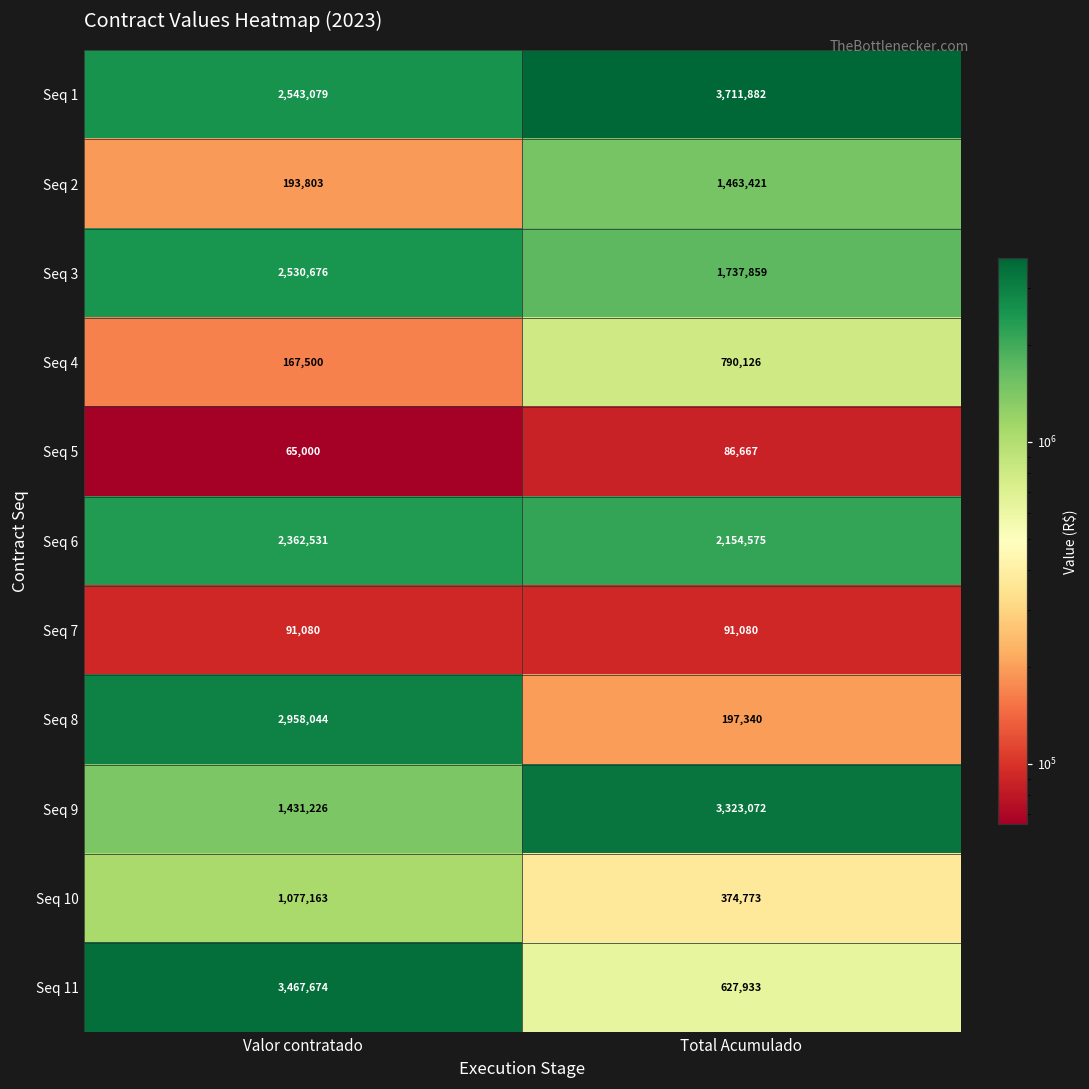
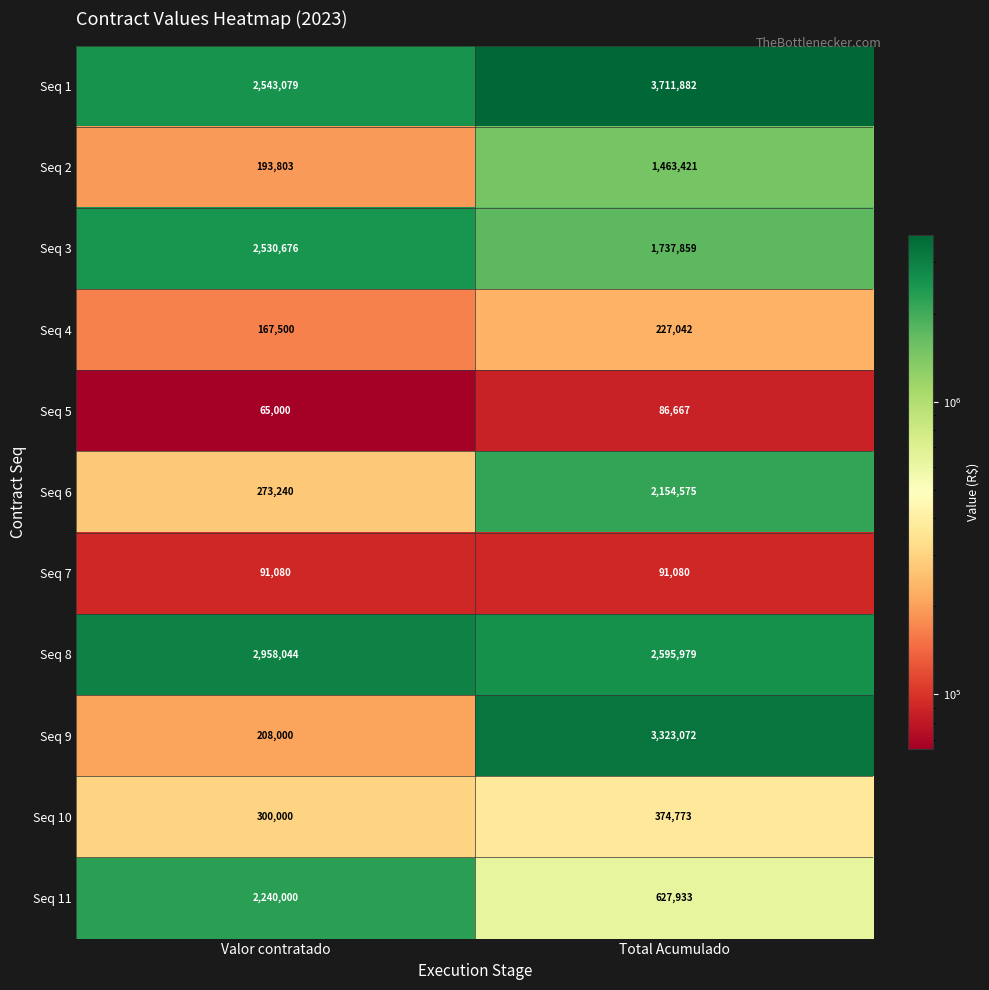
Seq 4, Total Acumulado: 790,126 -> 227,042
Seq 6, Valor contratado: 2,362,531 -> 273,240
Seq 8, Total Acumulado: 197,340 -> 2,595,979
Seq 9, Valor contratado: 1,431,226 -> 208,000
Seq 10, Valor contratado: 1,077,163 -> 300,000
Seq 11, Valor contratado: 3,467,674 -> 2,240,000
